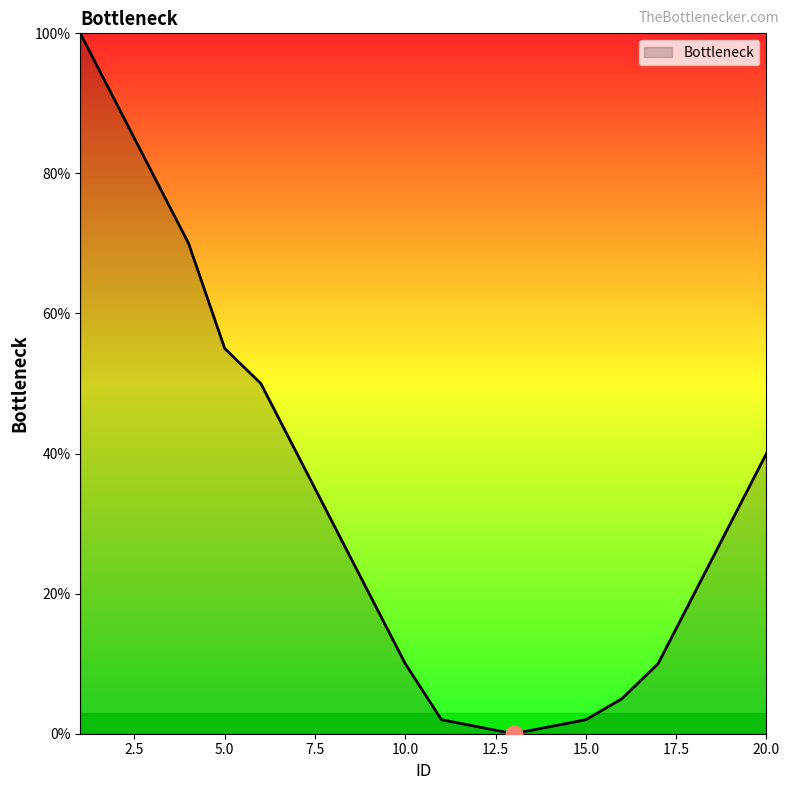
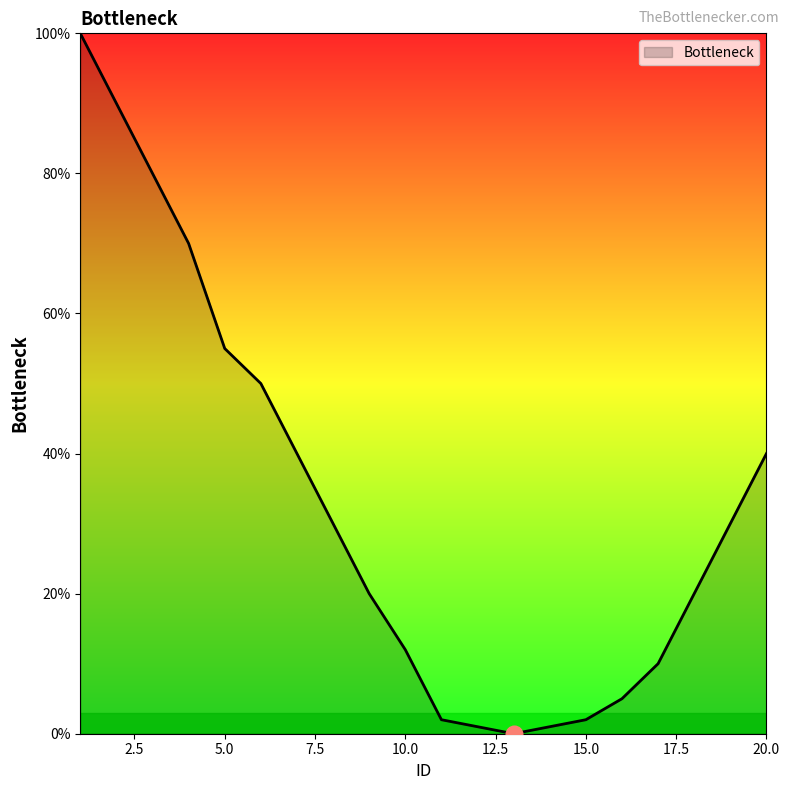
Bottleneck, 10.0: 10% -> 12%
